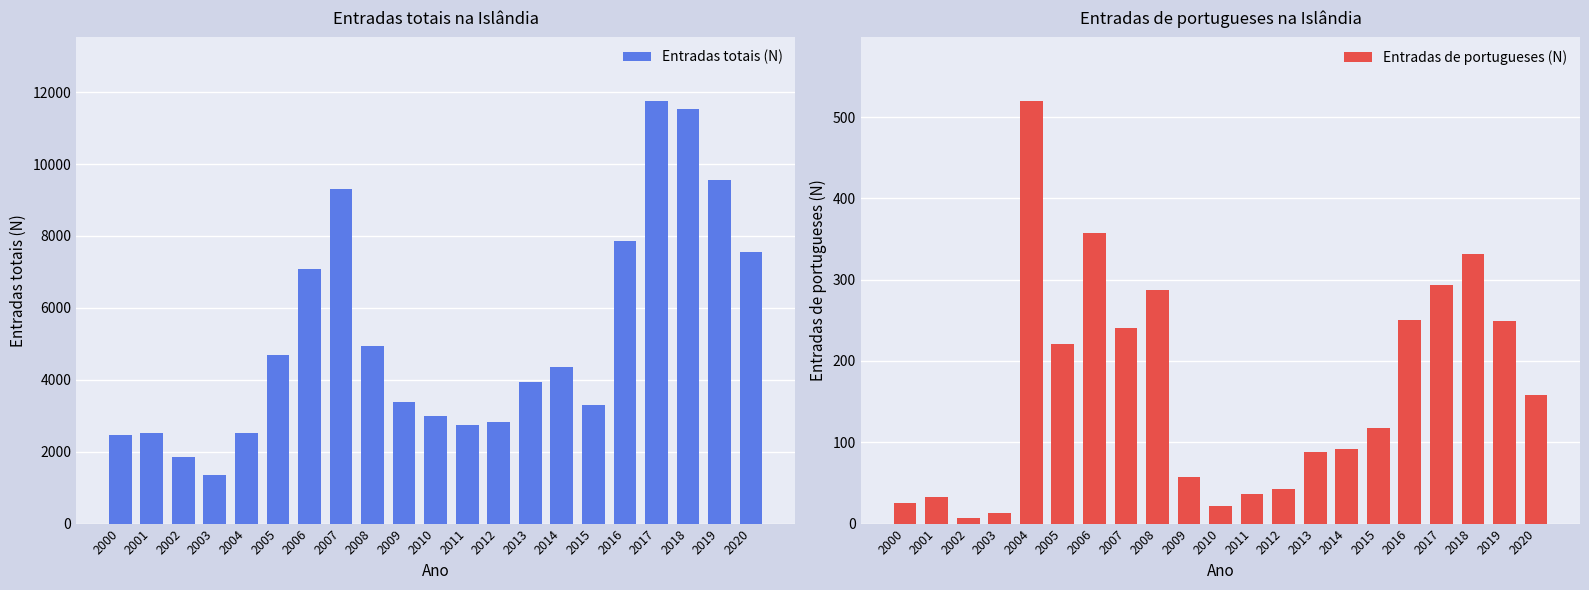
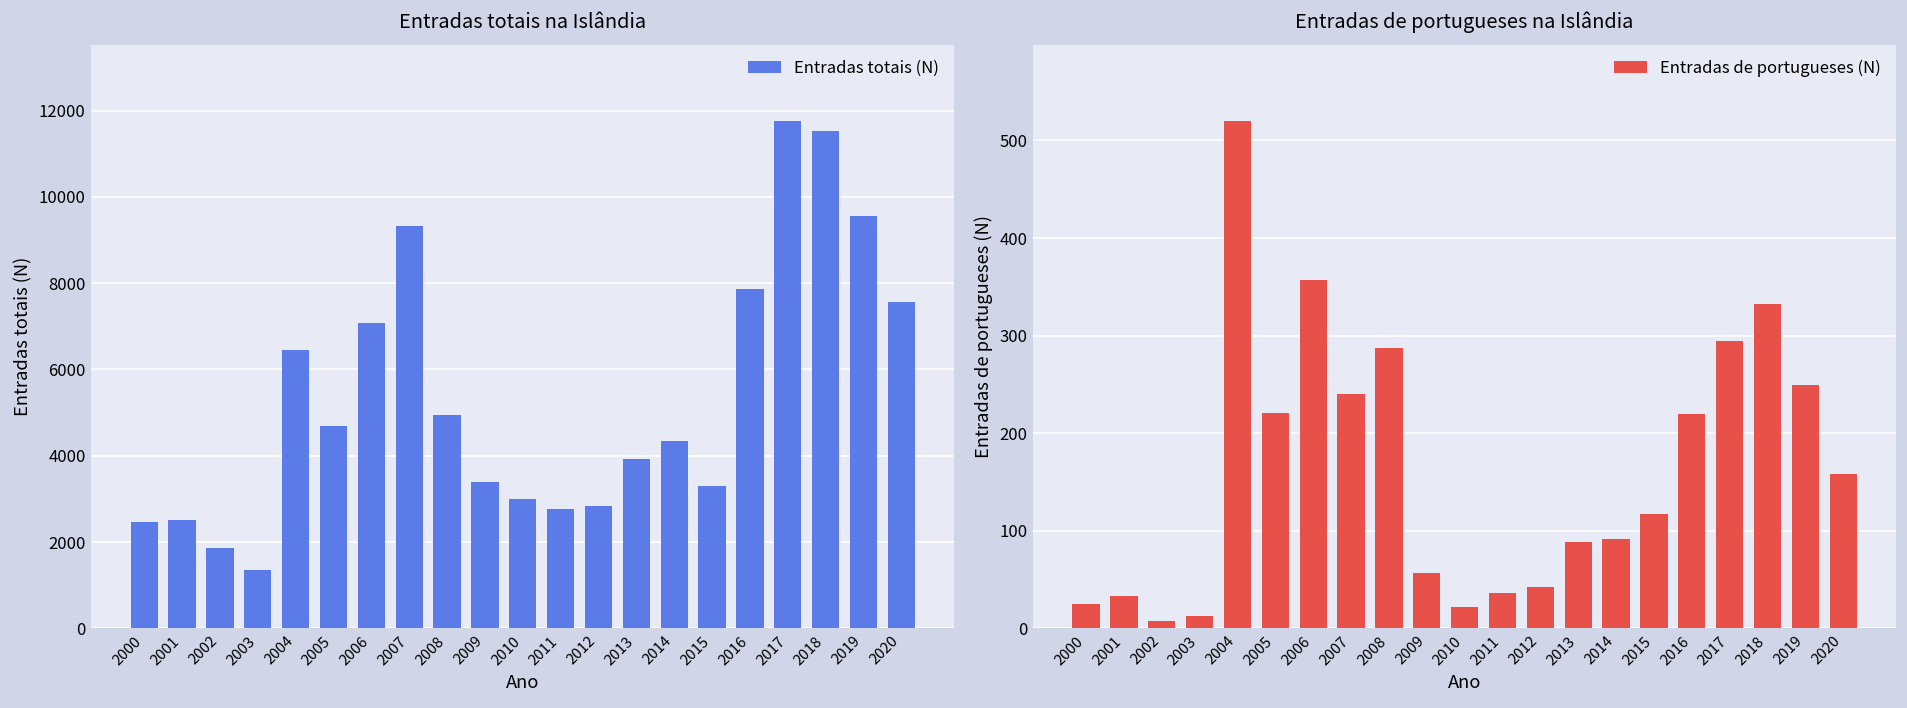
Entradas totais na Islândia, 2004: 2500 -> 6400
Entradas de portugueses na Islândia, 2016: 250 -> 220
